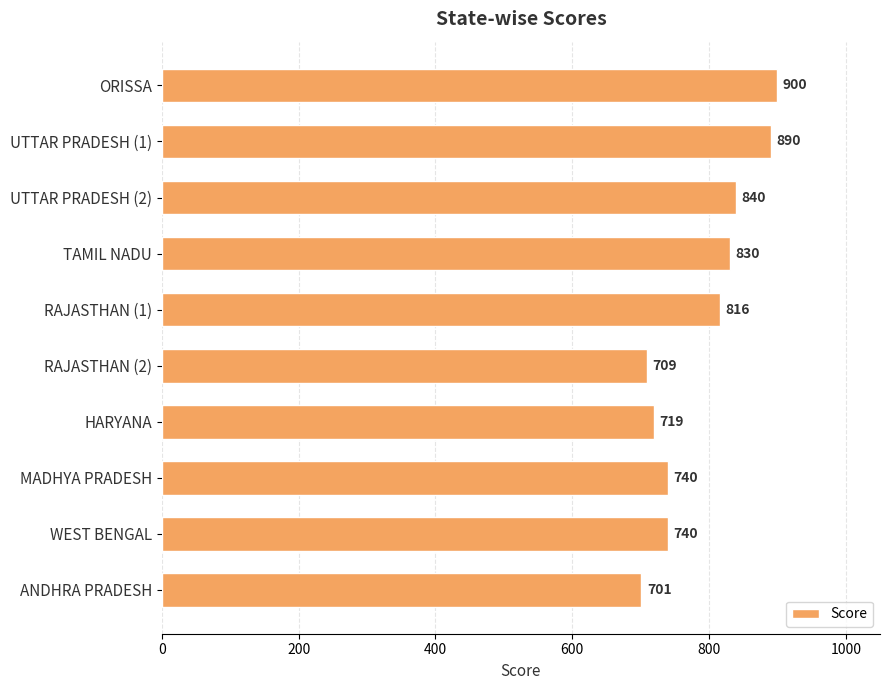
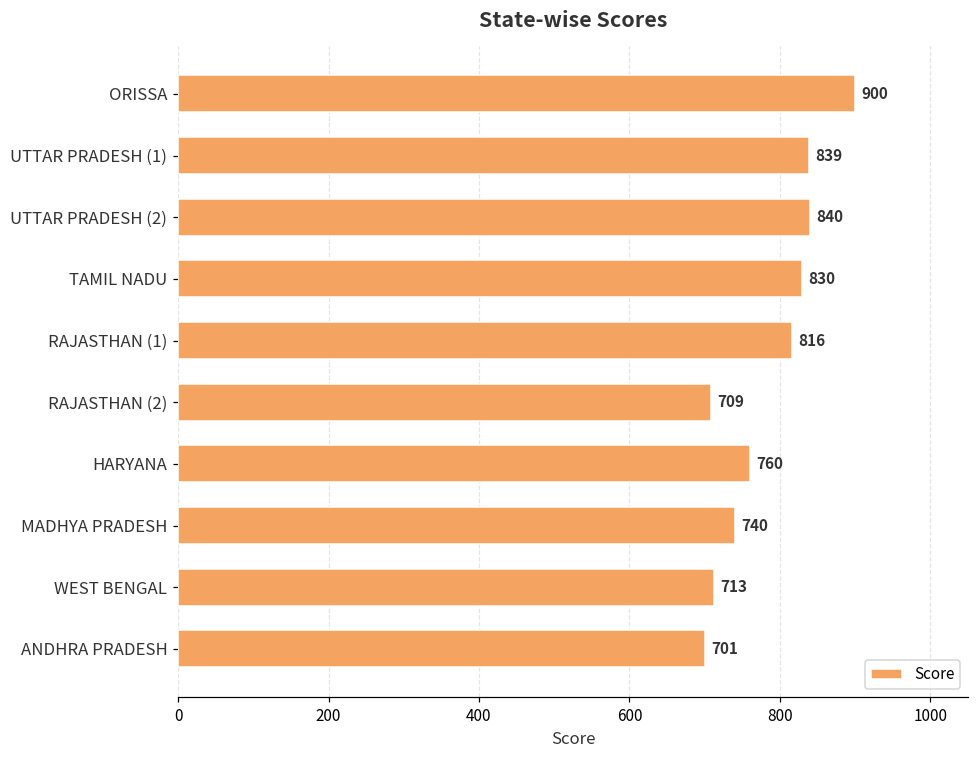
UTTAR PRADESH (1): 890 -> 839
HARYANA: 719 -> 760
WEST BENGAL: 740 -> 713
